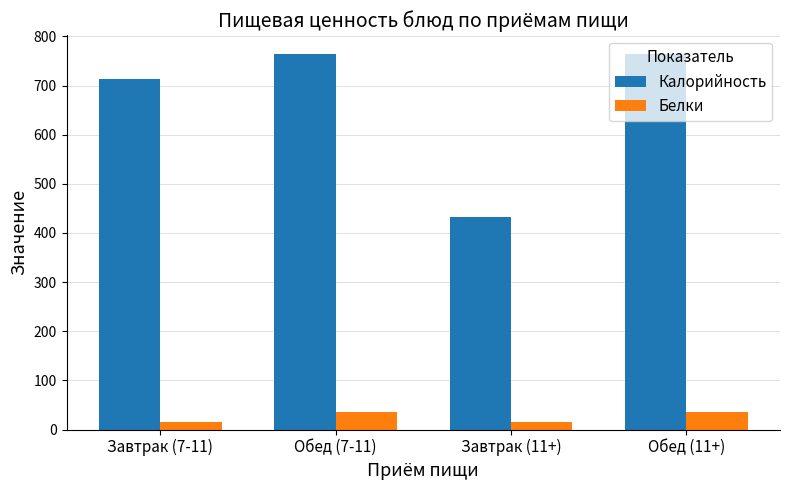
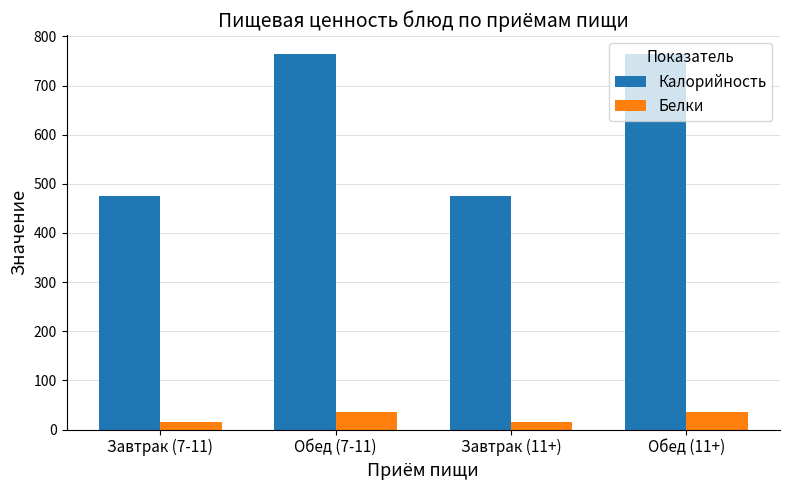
Калорийность, Завтрак (7-11): 710 -> 480
Калорийность, Завтрак (11+): 430 -> 480
